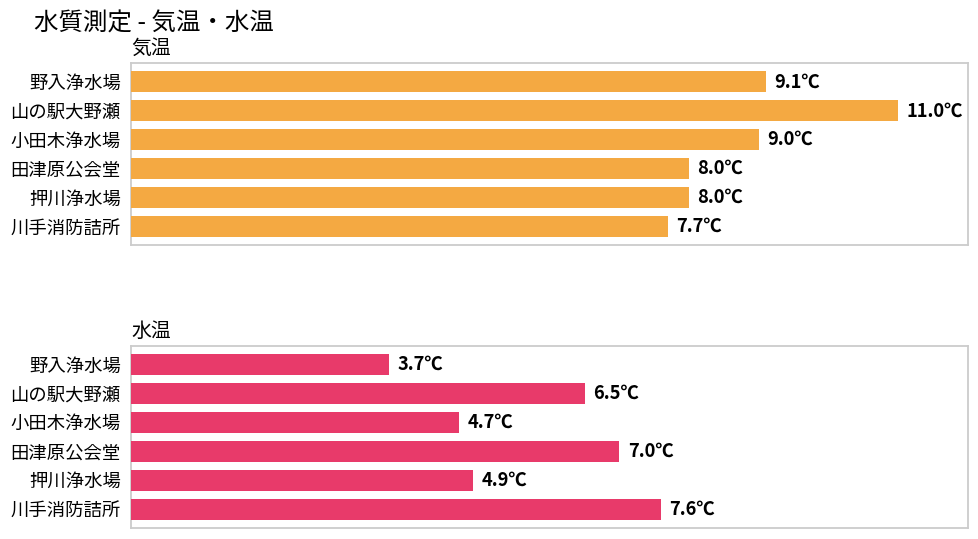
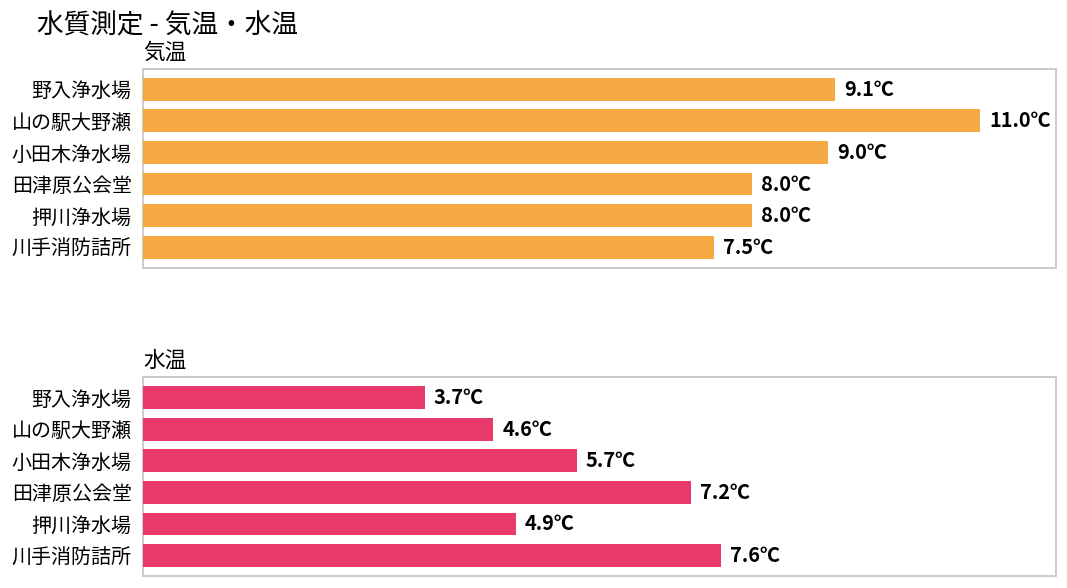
気温, 川手消防詰所: 7.7℃ -> 7.5℃
水温, 山の駅大野瀬: 6.5℃ -> 4.6℃
水温, 小田木浄水場: 4.7℃ -> 5.7℃
水温, 田津原公会堂: 7.0℃ -> 7.2℃
